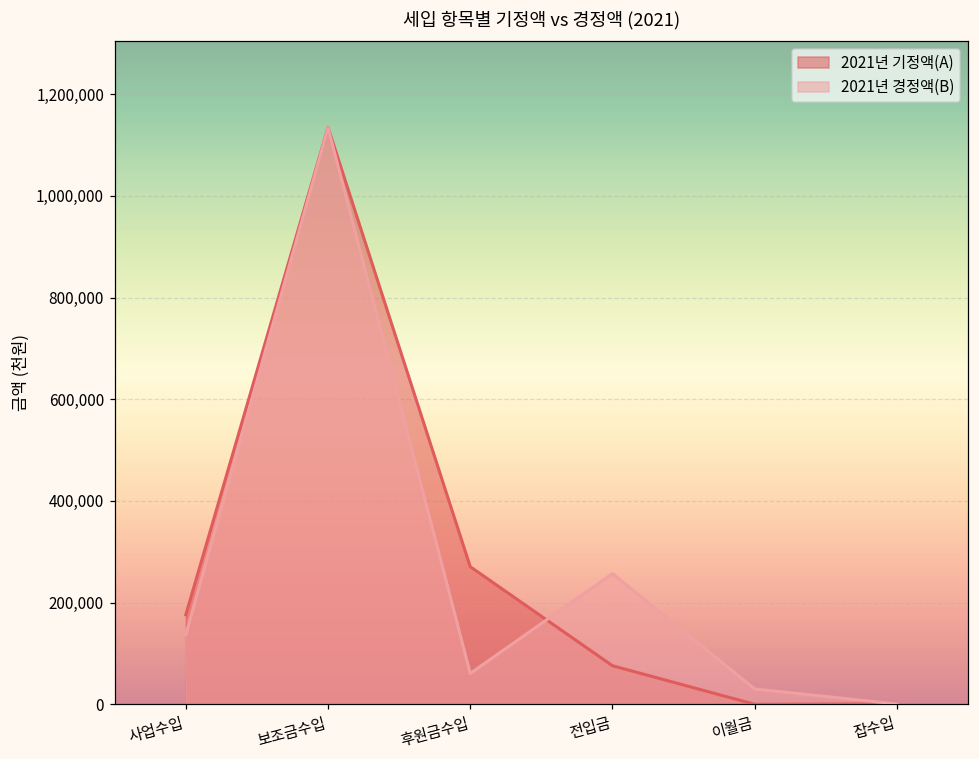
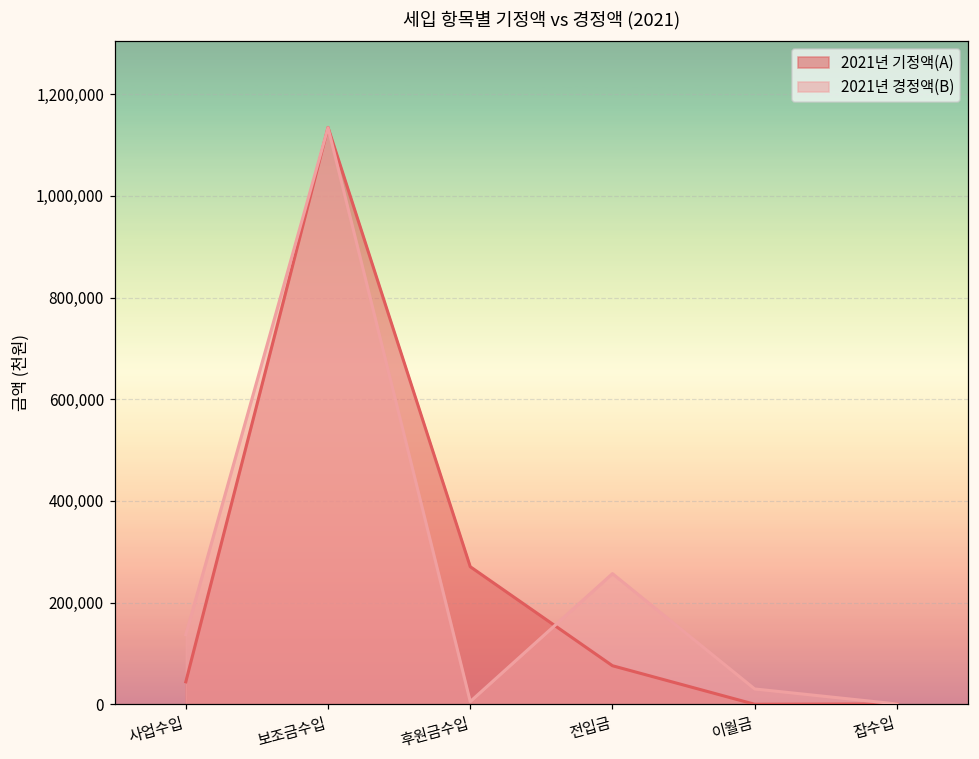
2021년 기정액(A), 사업수입: 180,000 -> 40,000
2021년 경정액(B), 후원금수입: 60,000 -> 10,000
